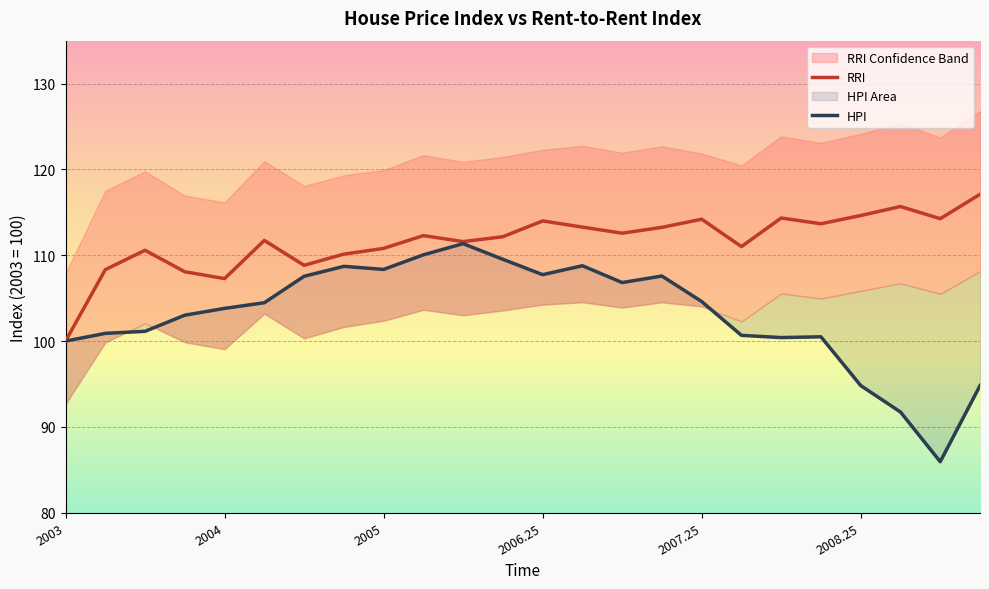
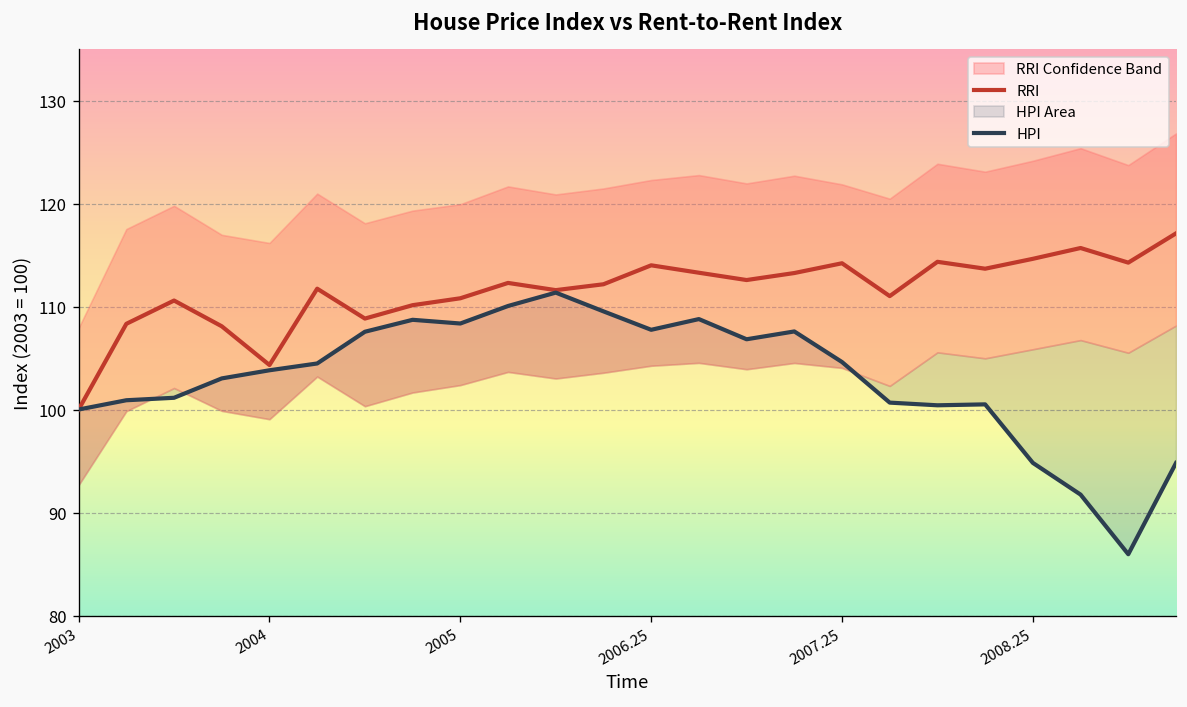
RRI, 2004: 107 -> 104
